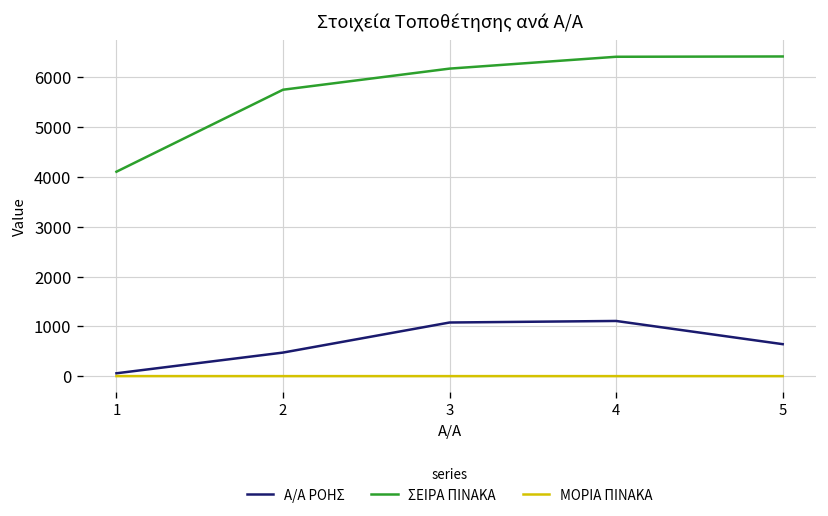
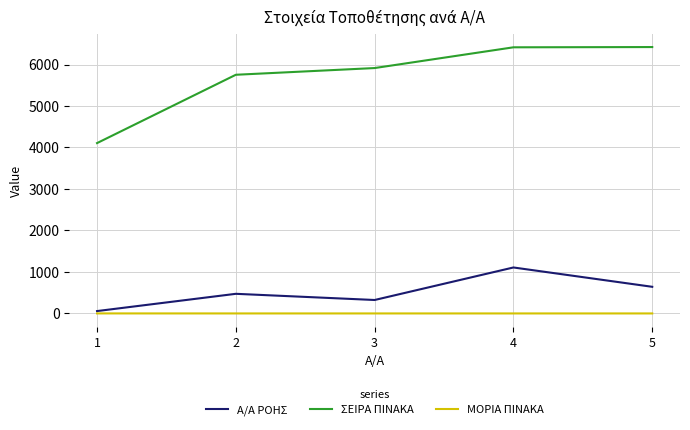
Α/Α ΡΟΗΣ, 3: 1100 -> 300
ΣΕΙΡΑ ΠΙΝΑΚΑ, 3: 6200 -> 5900
